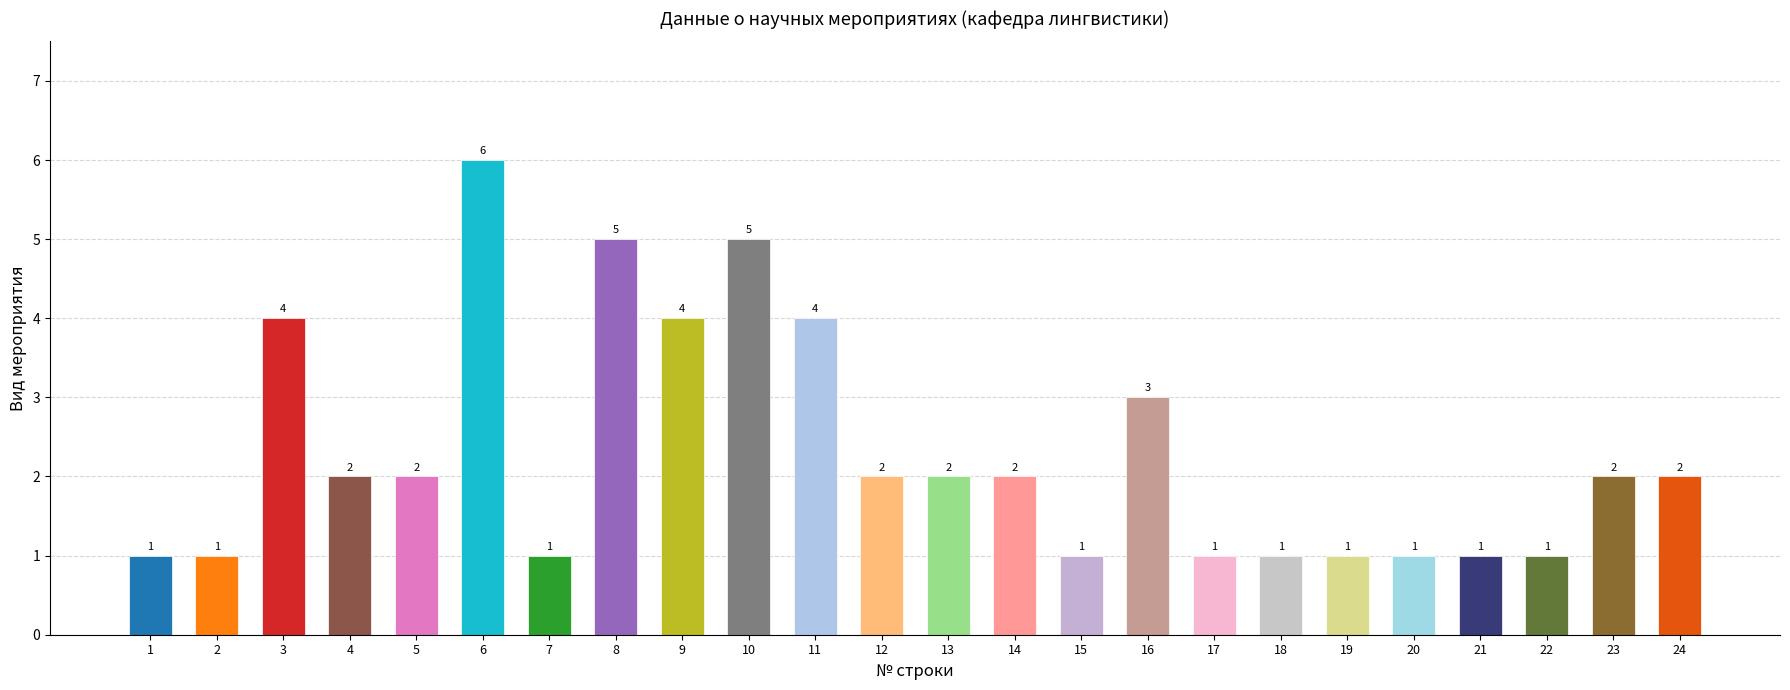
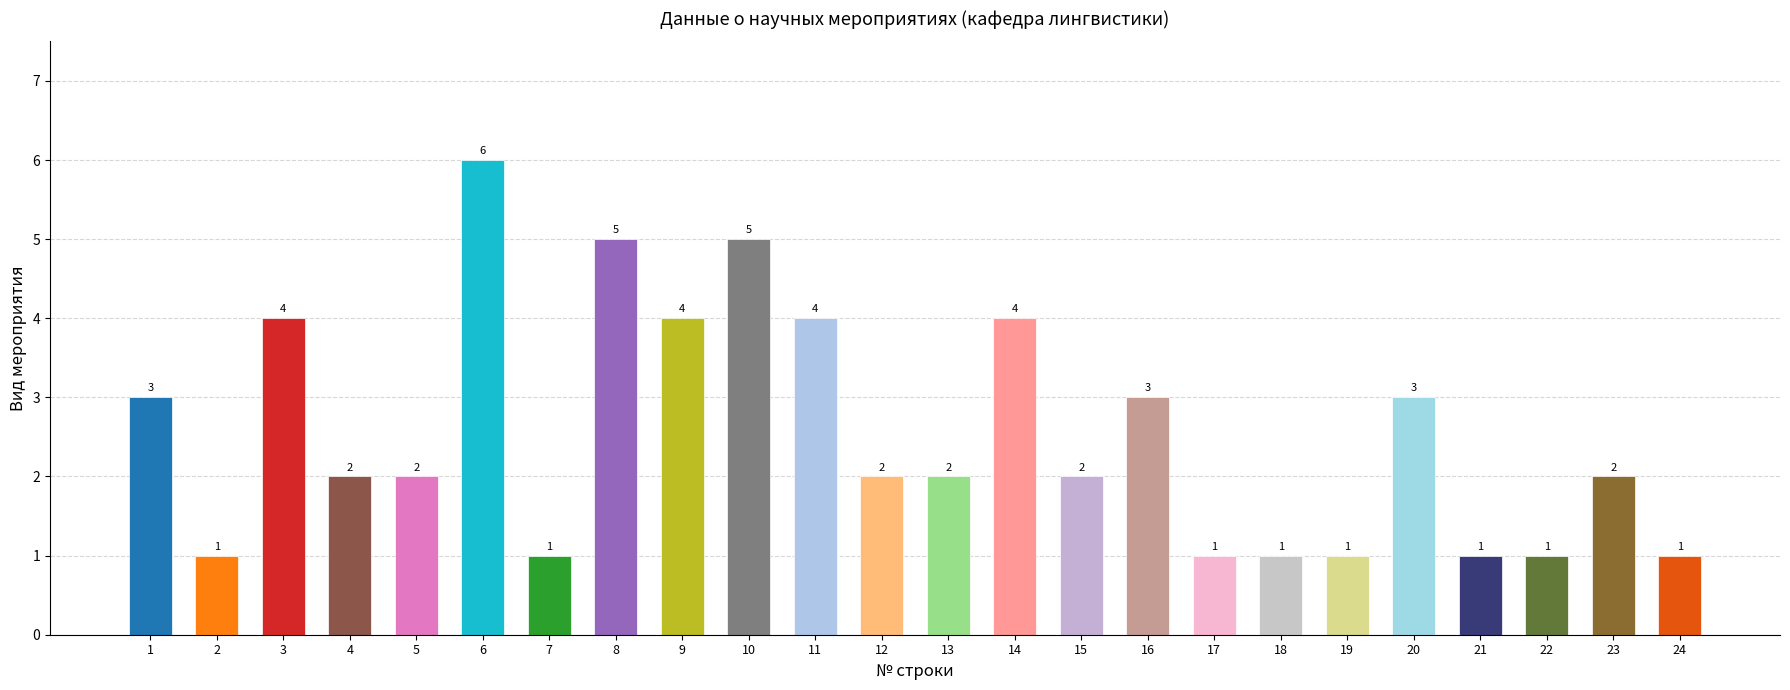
1: 1 -> 3
14: 2 -> 4
15: 1 -> 2
20: 1 -> 3
24: 2 -> 1
